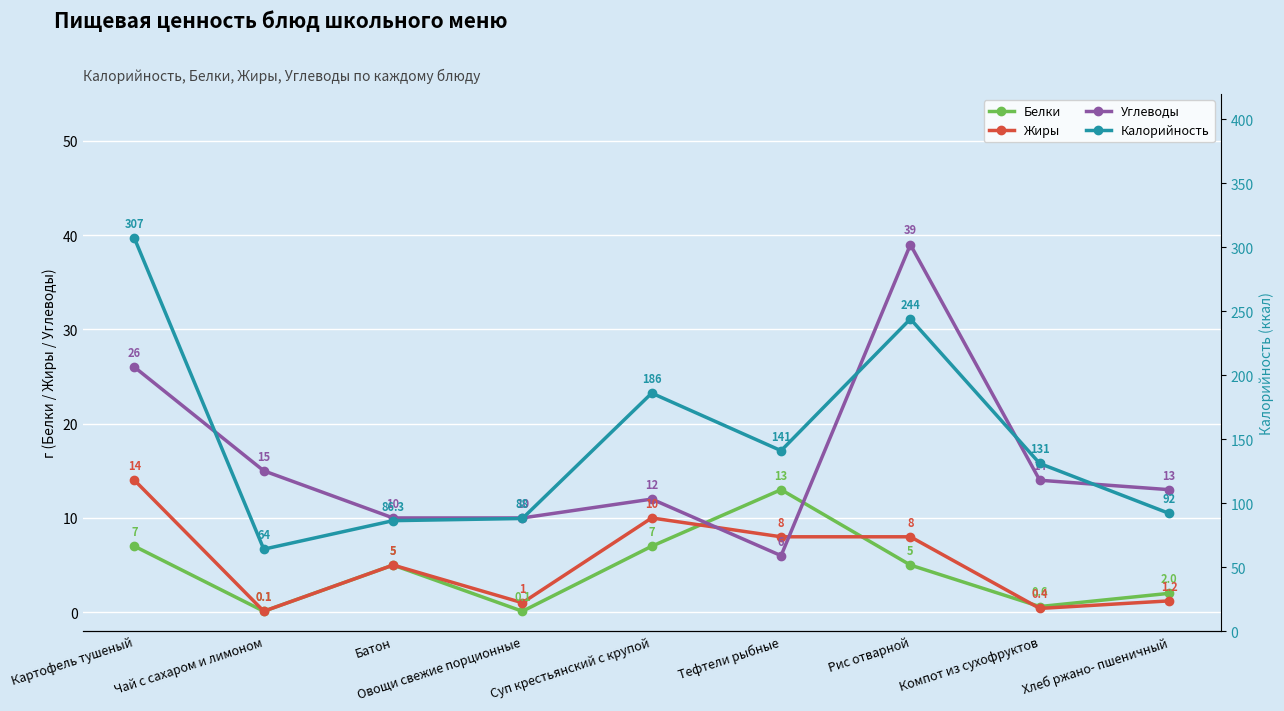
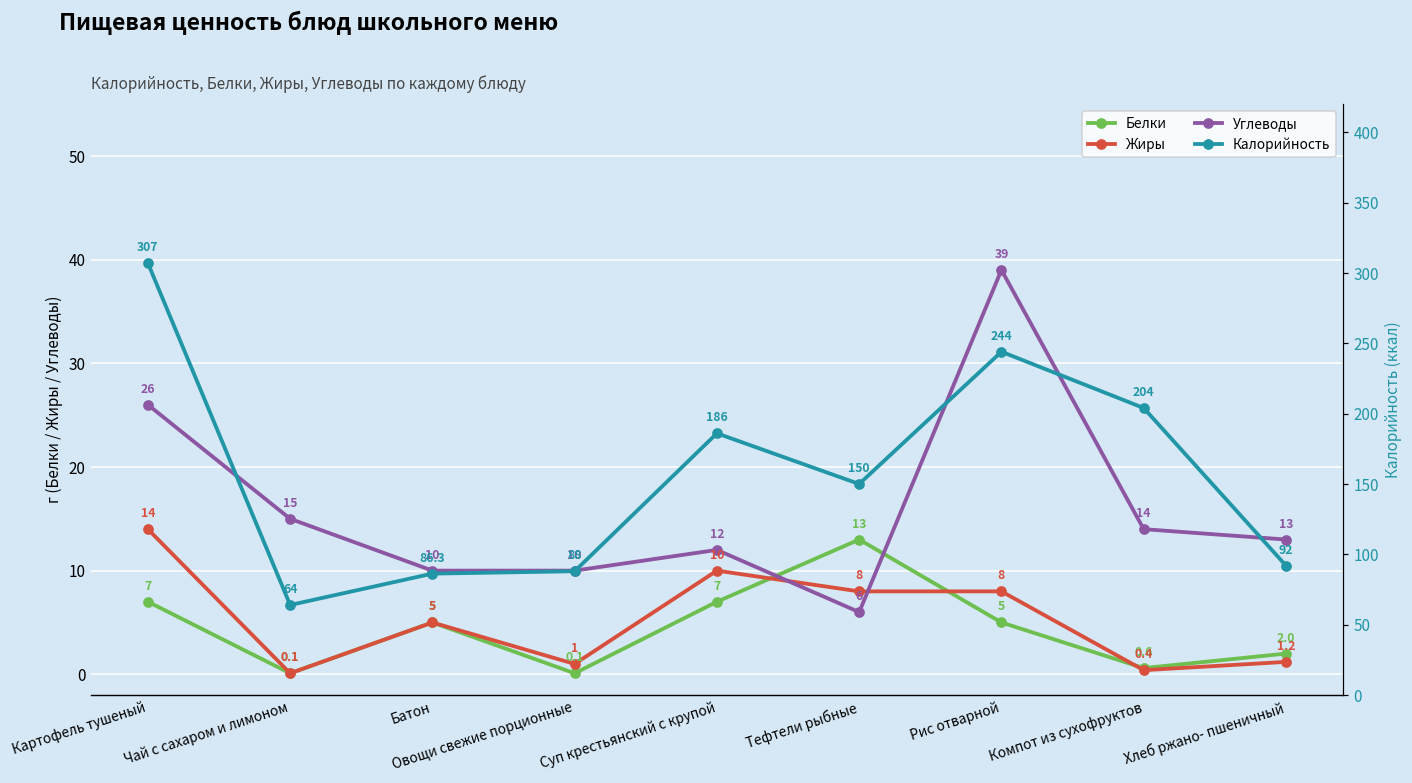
Калорийность, Тефтели рыбные: 141 -> 150
Калорийность, Компот из сухофруктов: 131 -> 204
